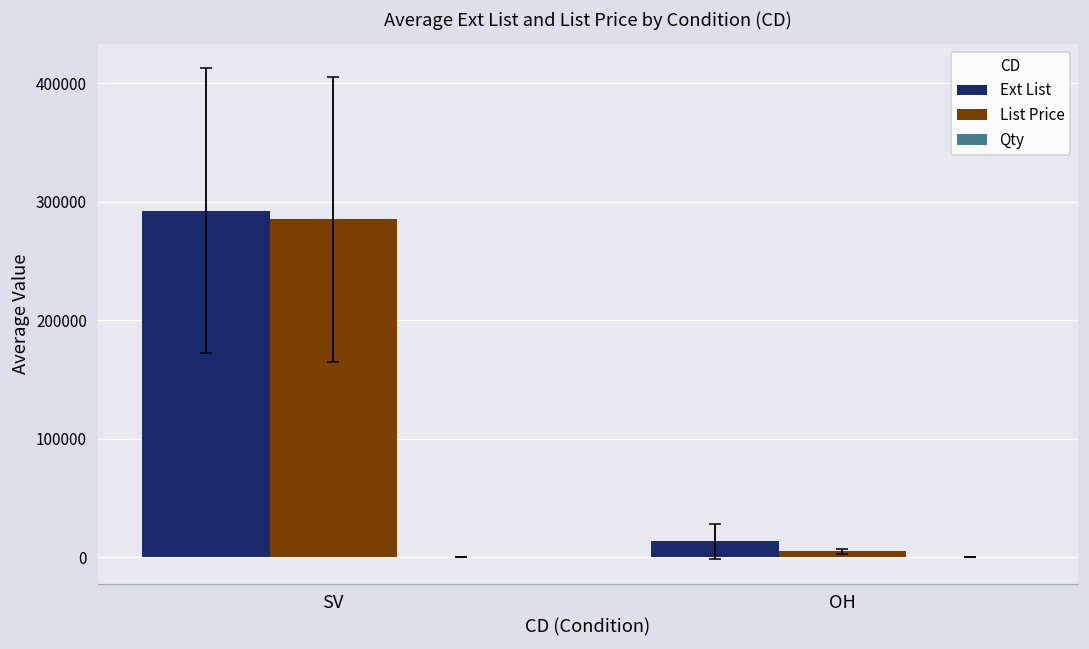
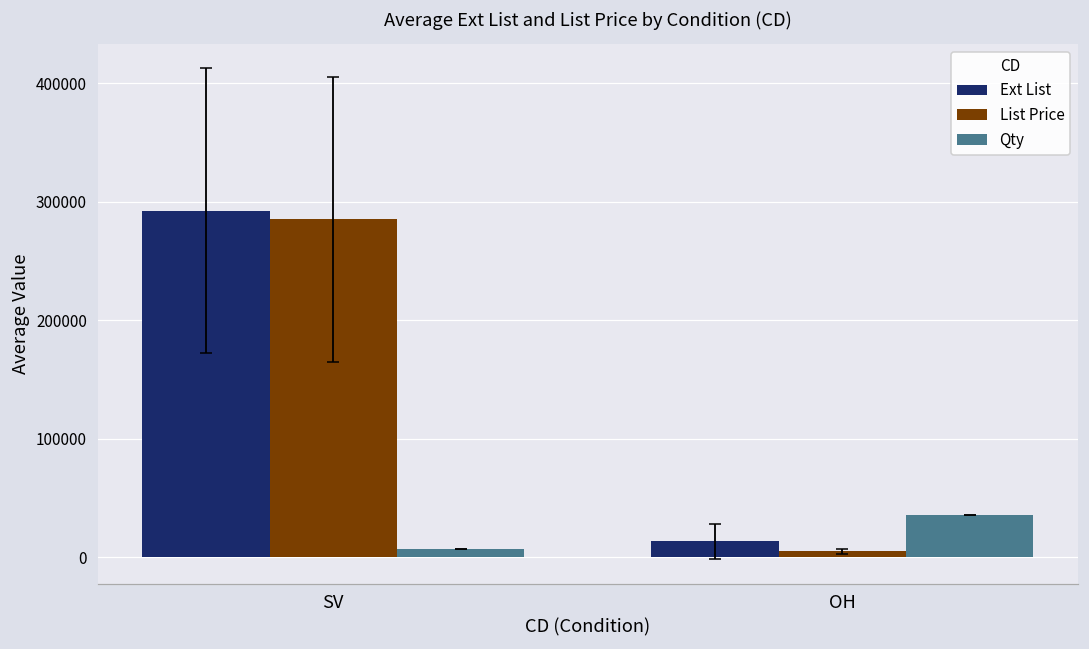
Qty, SV: 0 -> 7000
Qty, OH: 0 -> 36000
